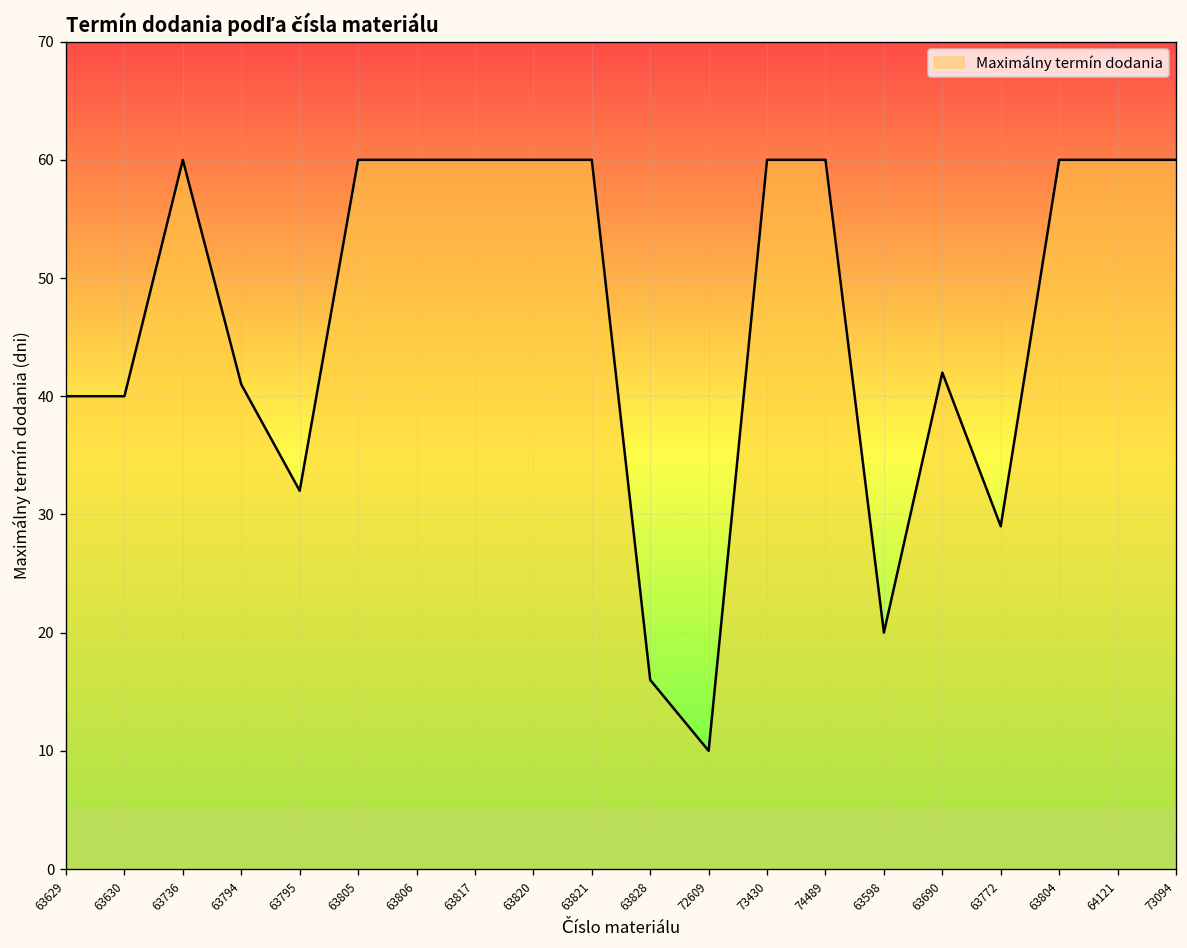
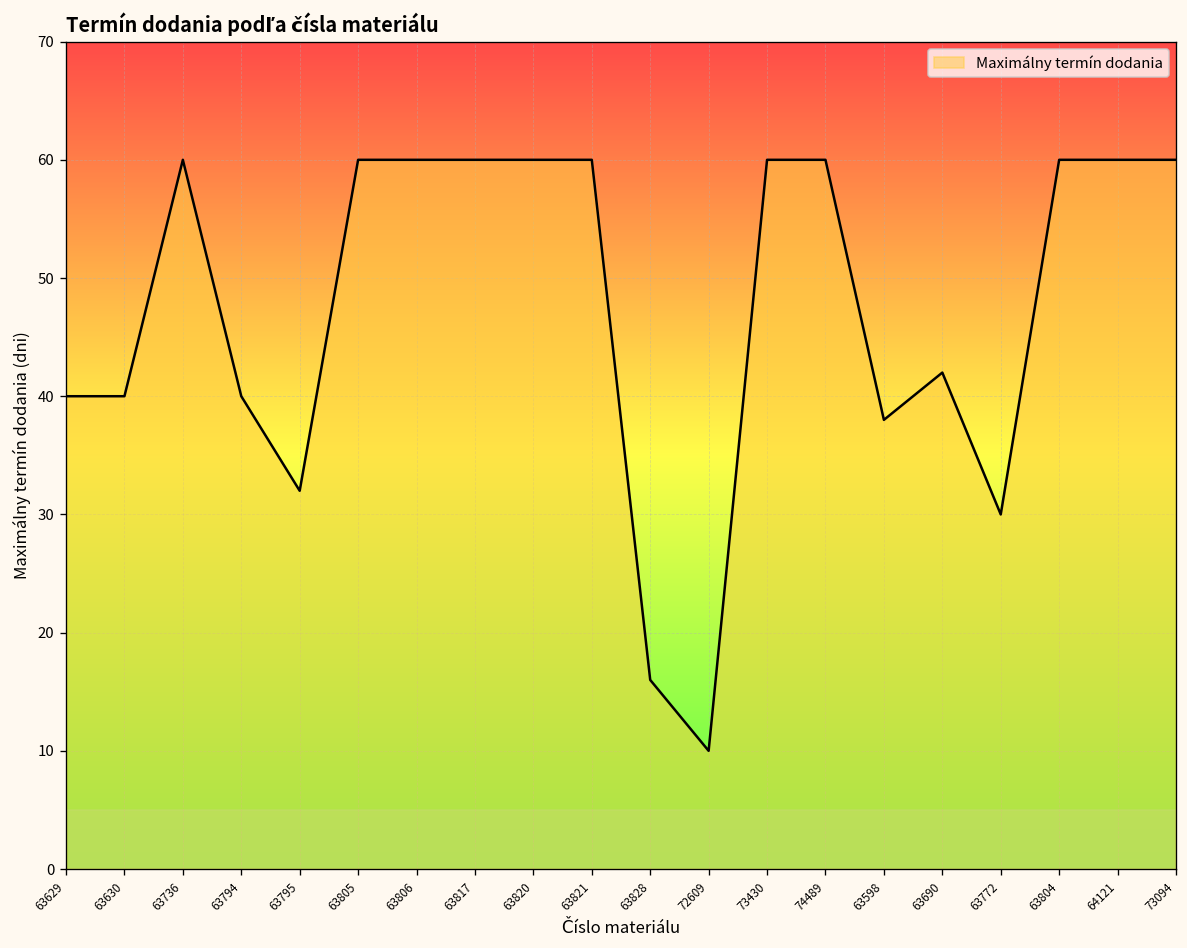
63794: 41 -> 40
63598: 20 -> 38
63772: 29 -> 30
